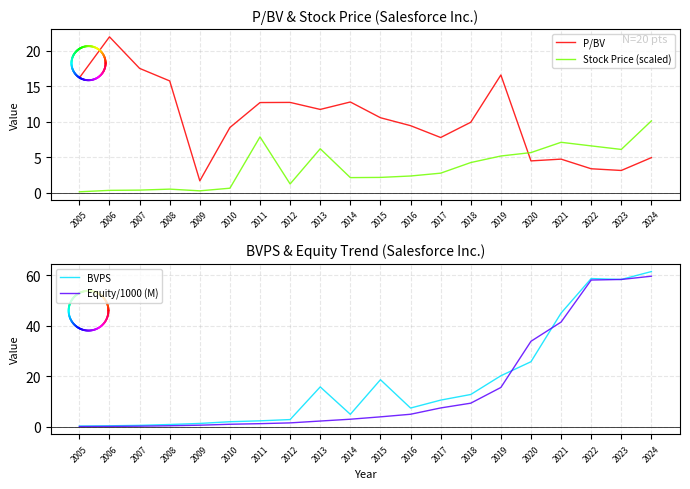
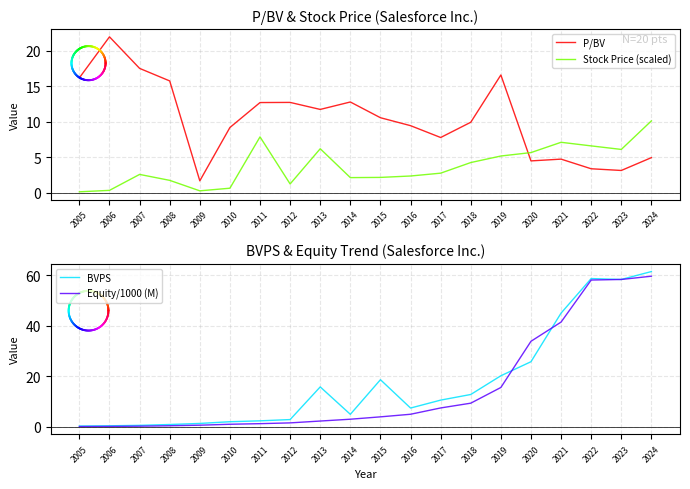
P/BV & Stock Price (Salesforce Inc.), Stock Price (scaled), 2007: 0 -> 3
P/BV & Stock Price (Salesforce Inc.), Stock Price (scaled), 2008: 0 -> 2
